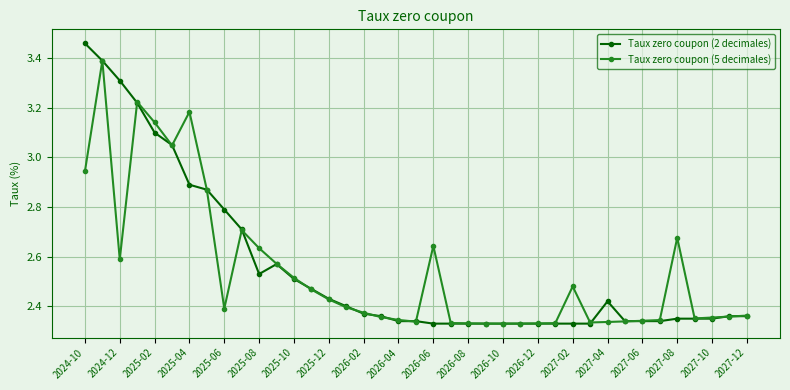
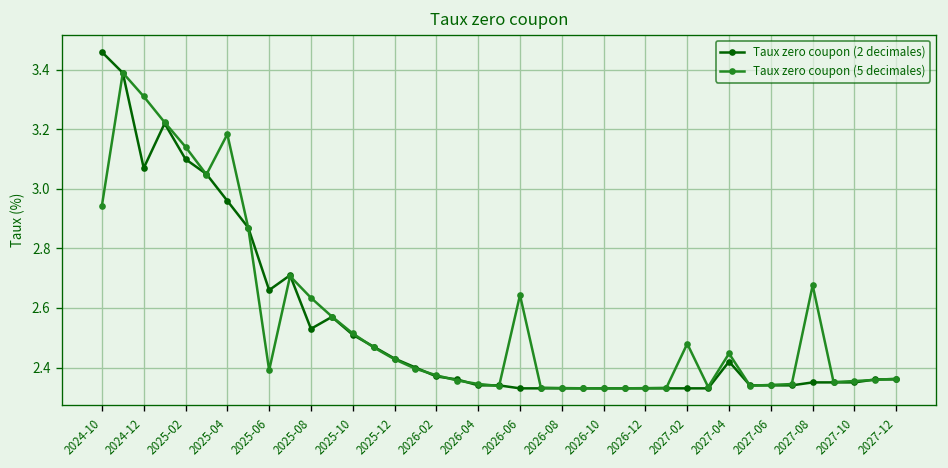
Taux zero coupon (2 decimales), 2024-12: 3.31 -> 3.07
Taux zero coupon (5 decimales), 2024-12: 2.59 -> 3.31
Taux zero coupon (2 decimales), 2025-04: 2.89 -> 2.96
Taux zero coupon (2 decimales), 2025-06: 2.79 -> 2.66
Taux zero coupon (5 decimales), 2027-04: 2.34 -> 2.45
